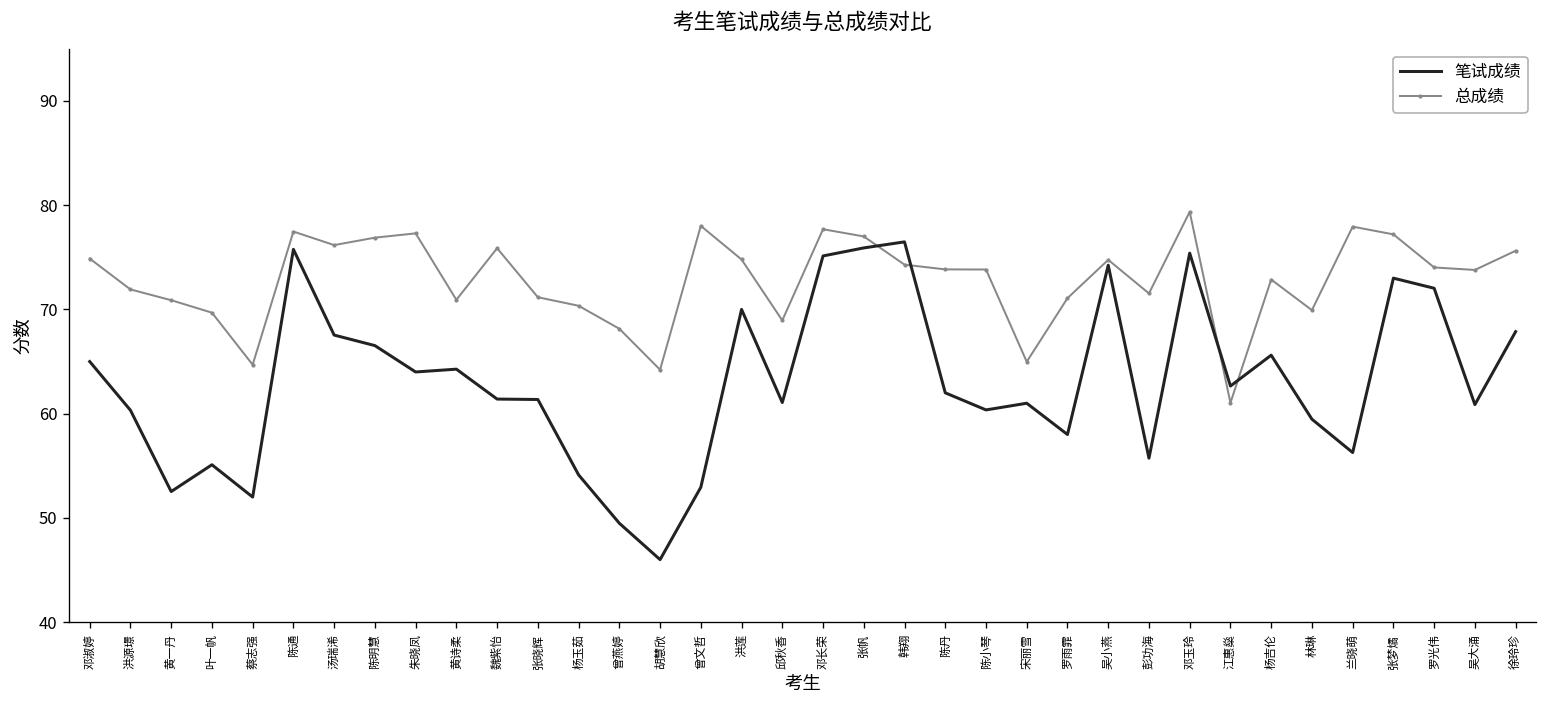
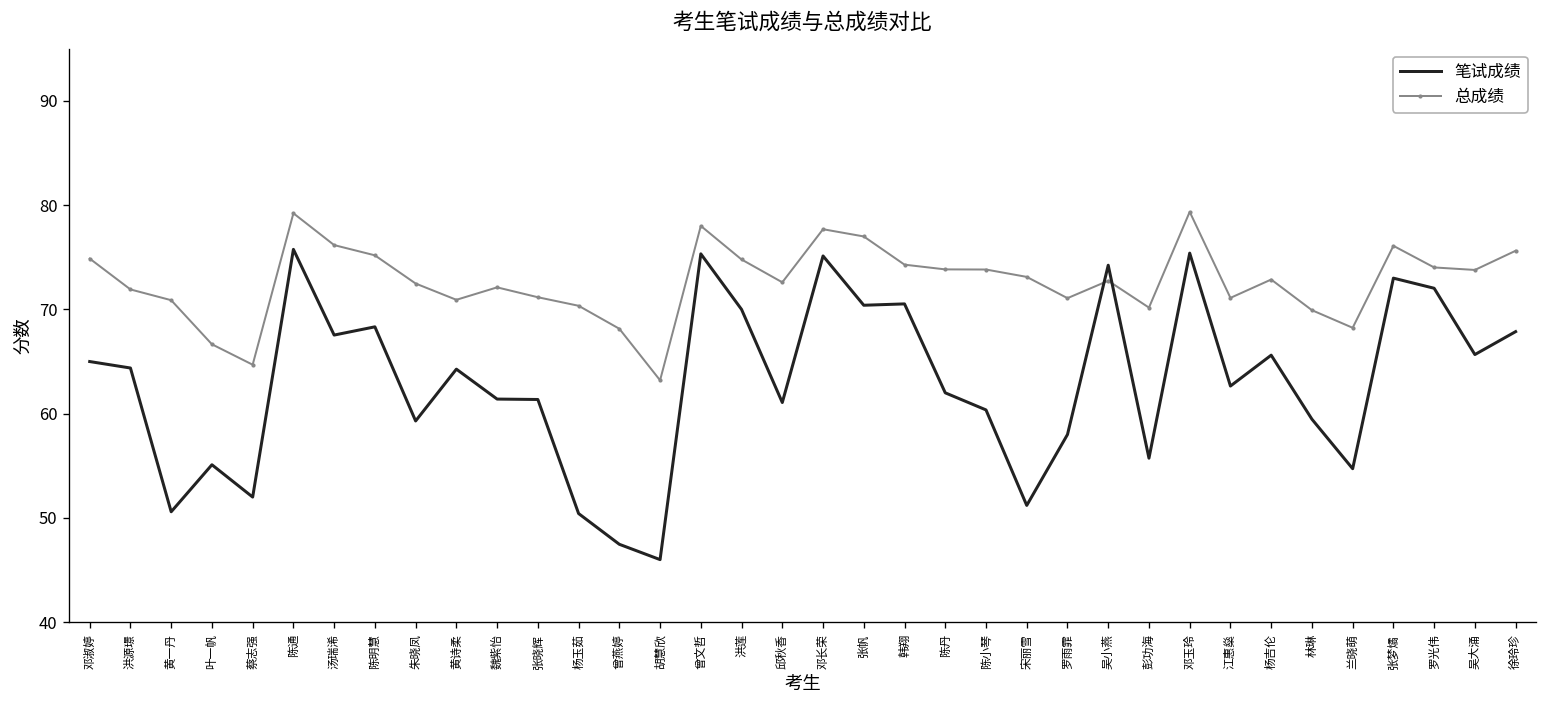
笔试成绩, 洪源璟: 60 -> 64
笔试成绩, 黄一丹: 53 -> 51
总成绩, 叶一帆: 70 -> 67
总成绩, 陈通: 77 -> 79
笔试成绩, 陈明慧: 67 -> 68
总成绩, 陈明慧: 77 -> 75
笔试成绩, 朱晓凤: 64 -> 59
总成绩, 朱晓凤: 77 -> 72
总成绩, 魏紫怡: 76 -> 72
笔试成绩, 杨玉茹: 54 -> 50
笔试成绩, 曾燕婷: 49 -> 47
总成绩, 胡慧欣: 64 -> 63
笔试成绩, 曾文哲: 53 -> 75
总成绩, 邱秋香: 69 -> 73
笔试成绩, 张帆: 76 -> 70
笔试成绩, 韩翔: 76 -> 71
笔试成绩, 宋丽雪: 61 -> 51
总成绩, 宋丽雪: 65 -> 73
总成绩, 吴小燕: 75 -> 73
总成绩, 彭功海: 72 -> 70
总成绩, 江惠燊: 61 -> 71
笔试成绩, 兰晓萌: 56 -> 55
总成绩, 兰晓萌: 78 -> 68
总成绩, 张梦燏: 77 -> 76
笔试成绩, 吴大涌: 61 -> 66
